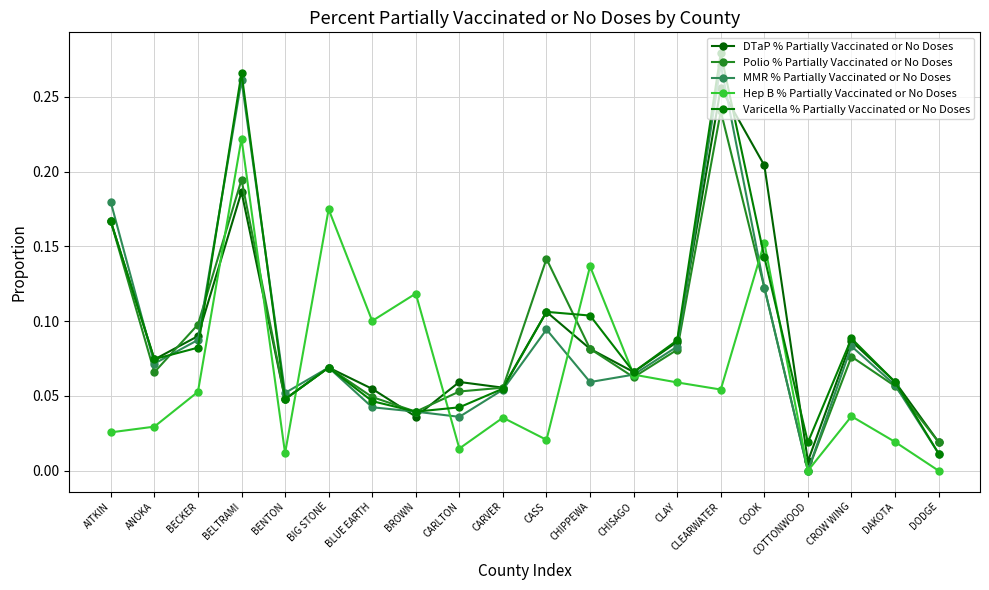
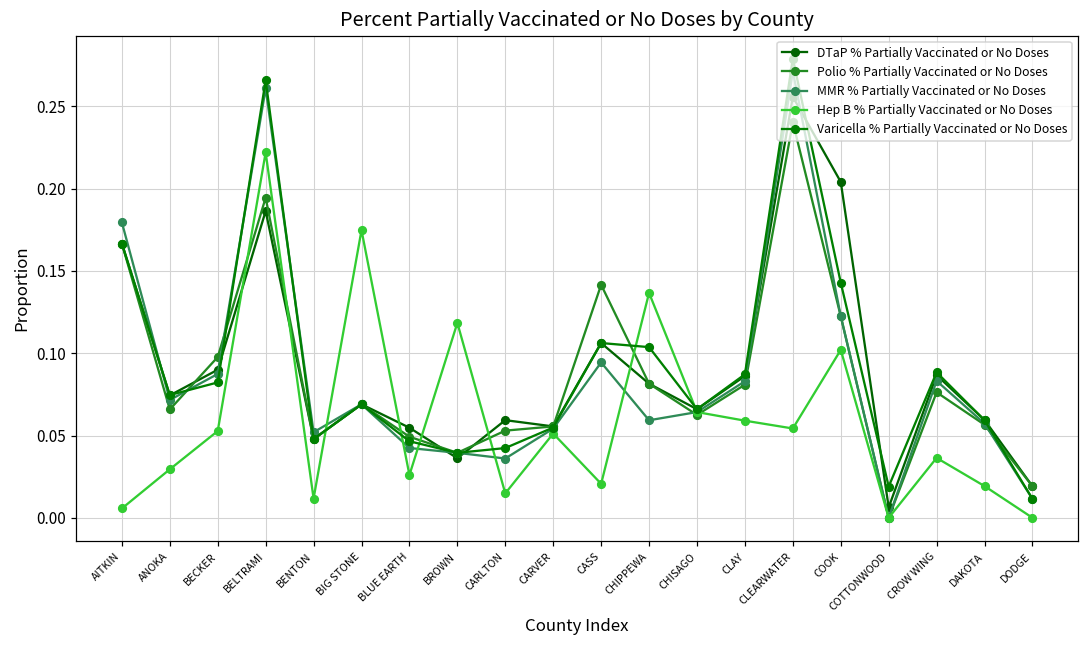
Hep B % Partially Vaccinated or No Doses, AITKIN: 0.026 -> 0.006
Hep B % Partially Vaccinated or No Doses, BLUE EARTH: 0.100 -> 0.026
Hep B % Partially Vaccinated or No Doses, CARVER: 0.035 -> 0.051
Hep B % Partially Vaccinated or No Doses, COOK: 0.152 -> 0.102
